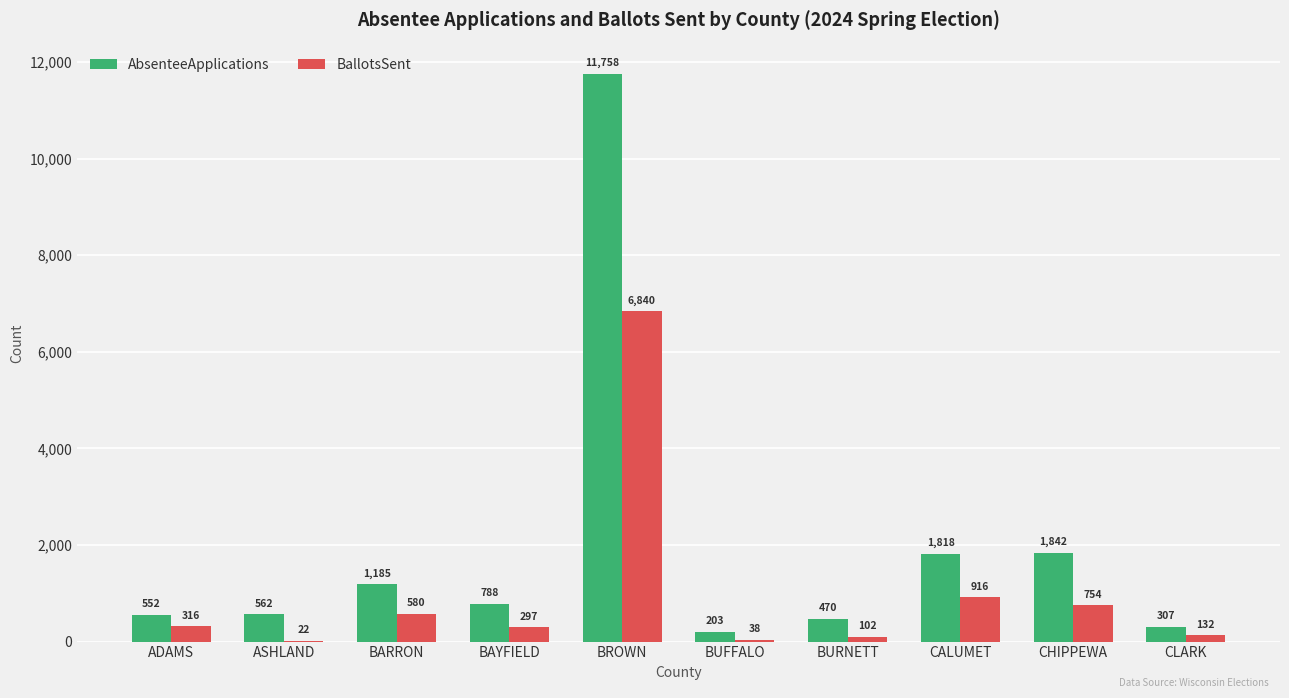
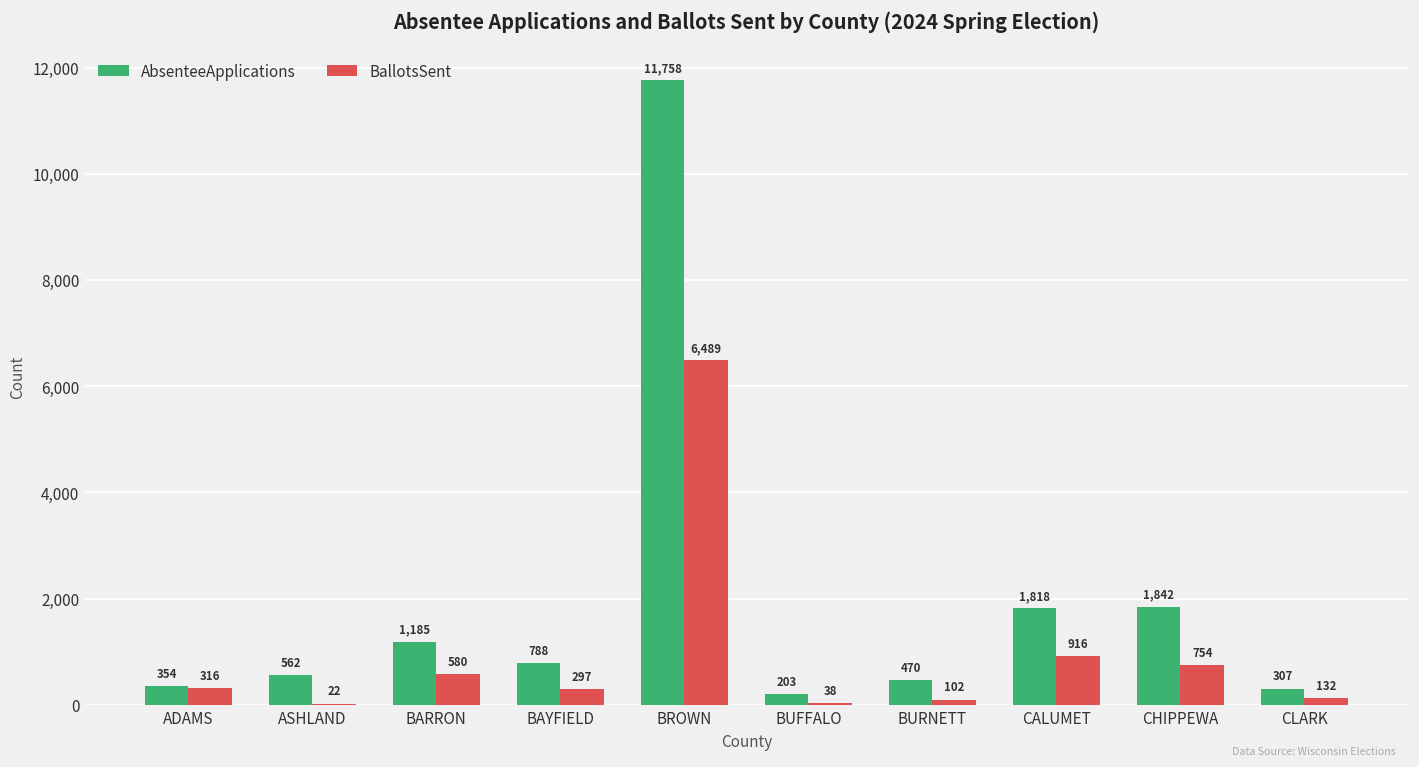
AbsenteeApplications, ADAMS: 552 -> 354
BallotsSent, BROWN: 6,840 -> 6,489
